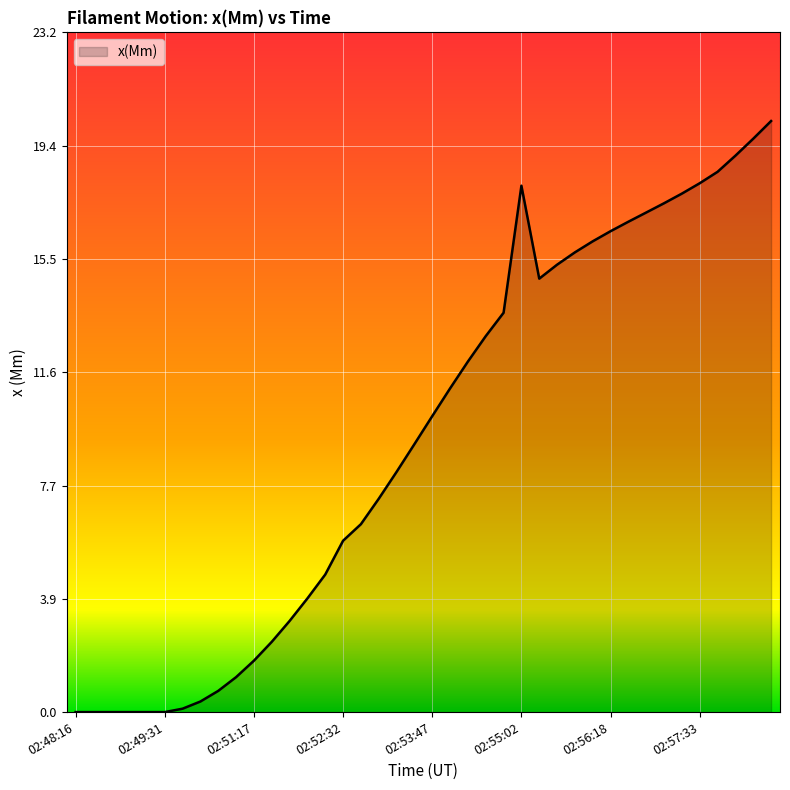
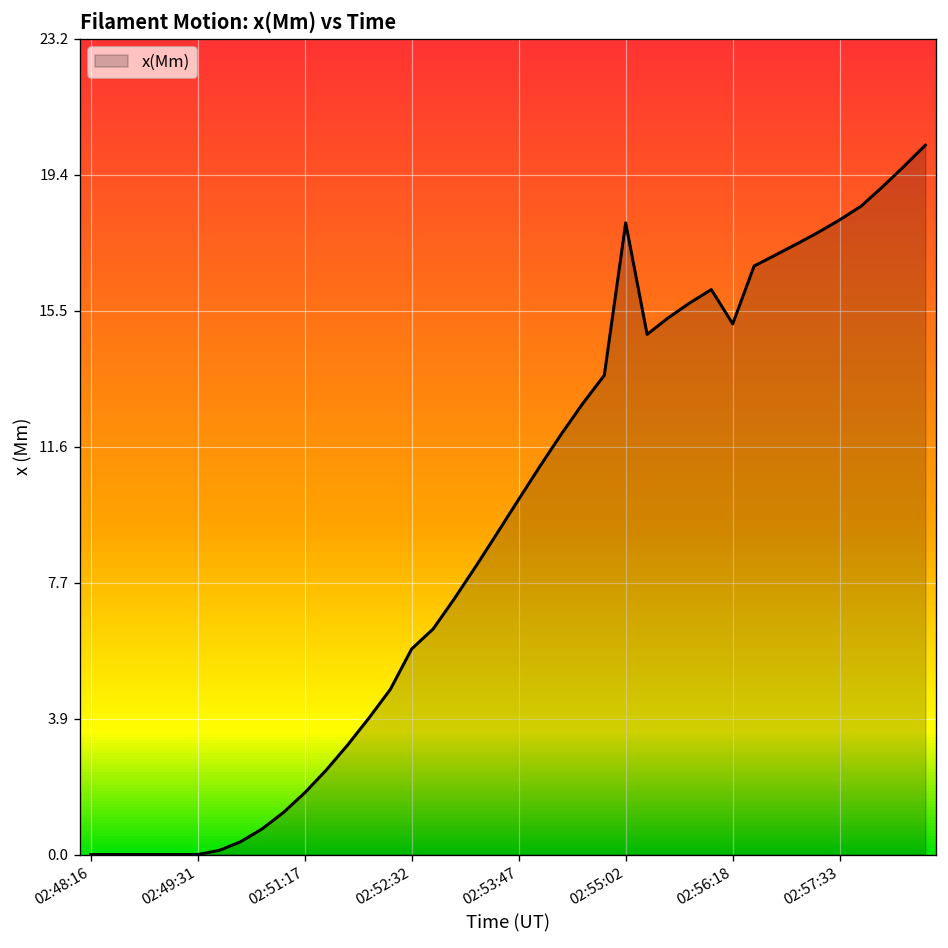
02:56:18: 16.4 -> 15.1
